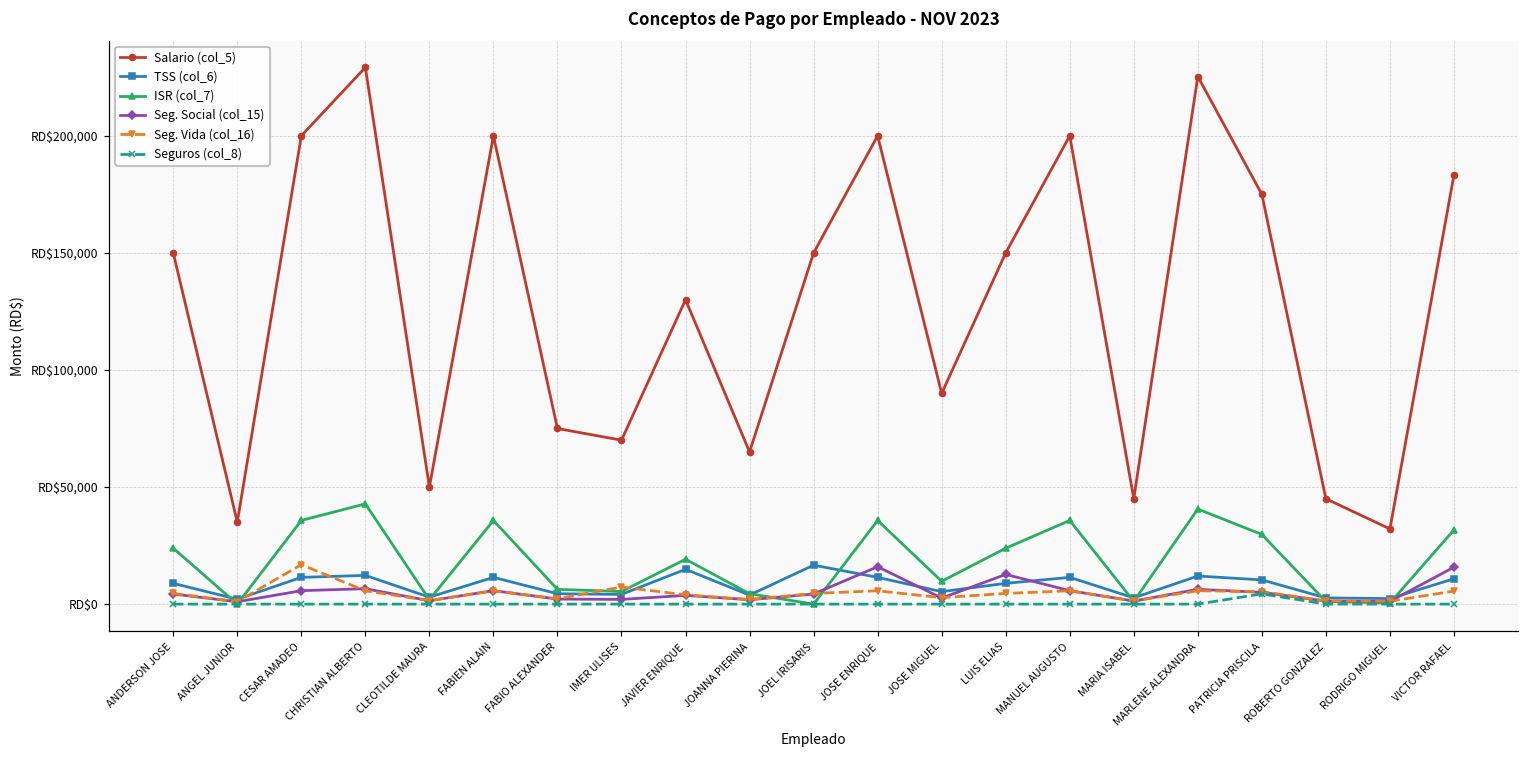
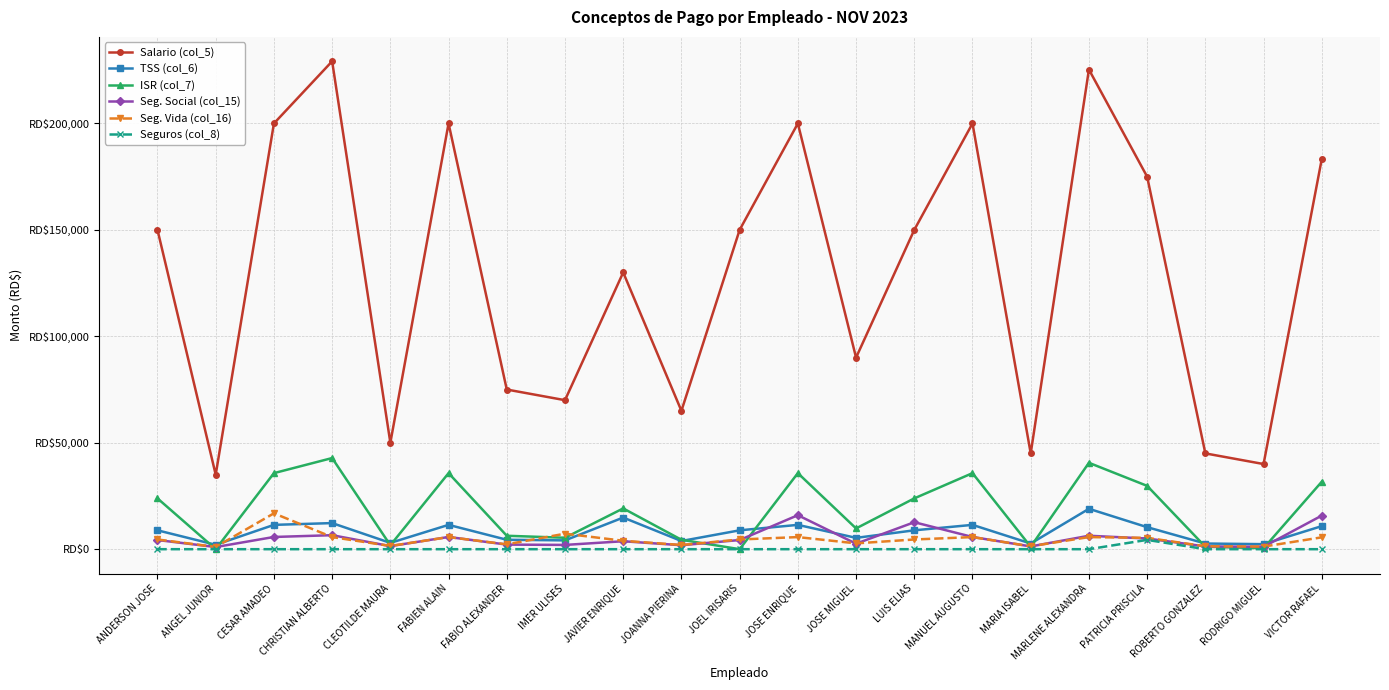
TSS (col_6), JOEL IRISARIS: RD$17,000 -> RD$9,000
TSS (col_6), MARLENE ALEXANDRA: RD$12,000 -> RD$19,000
Salario (col_5), RODRIGO MIGUEL: RD$32,000 -> RD$40,000
